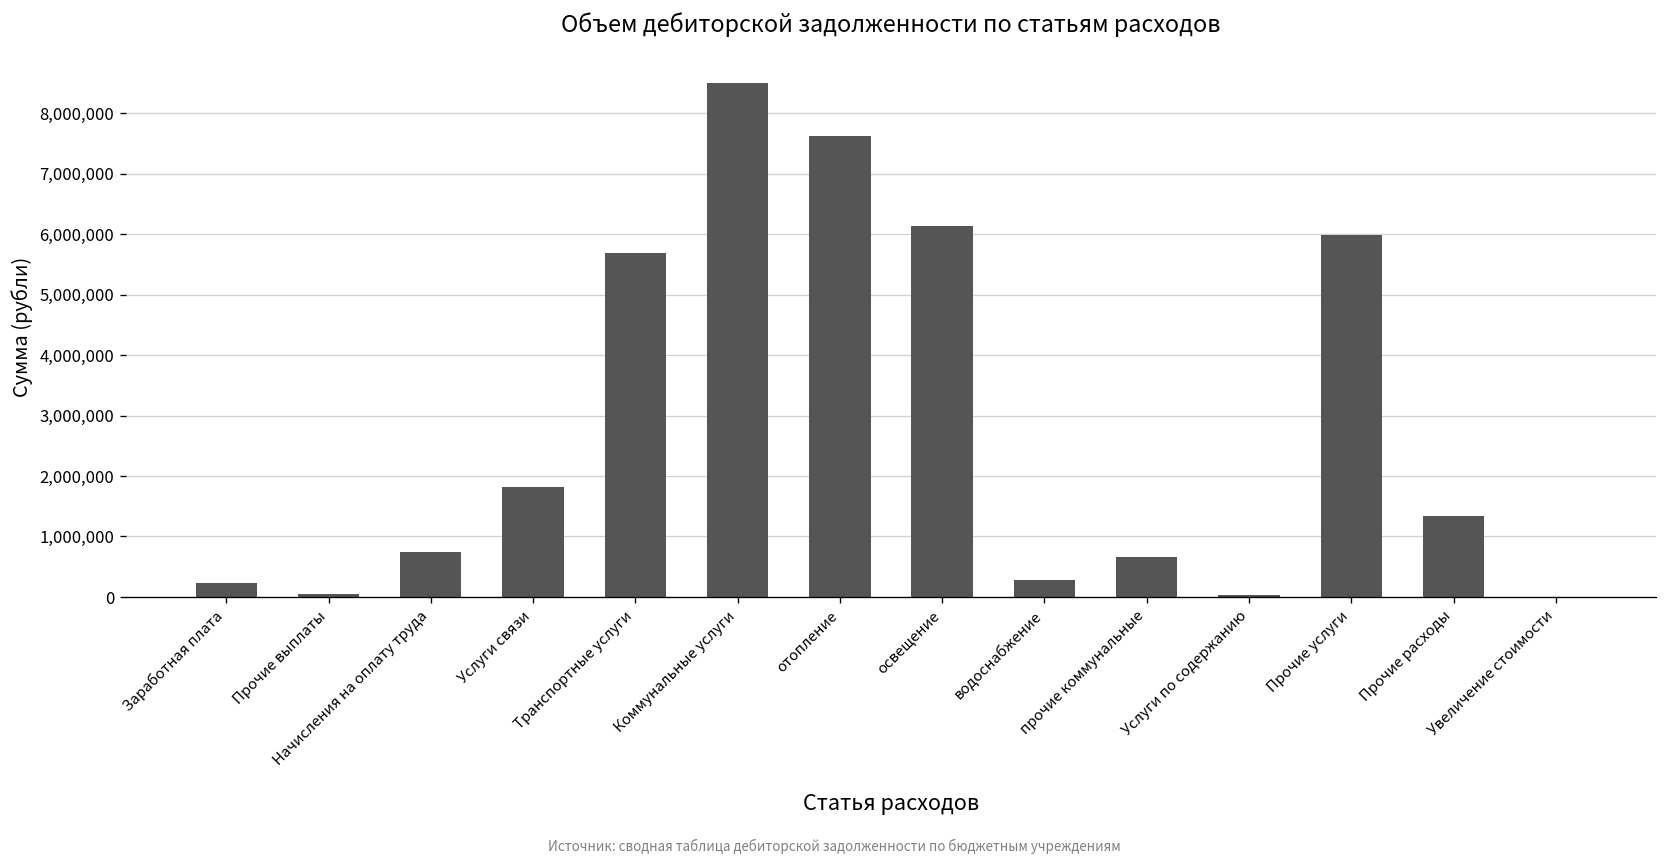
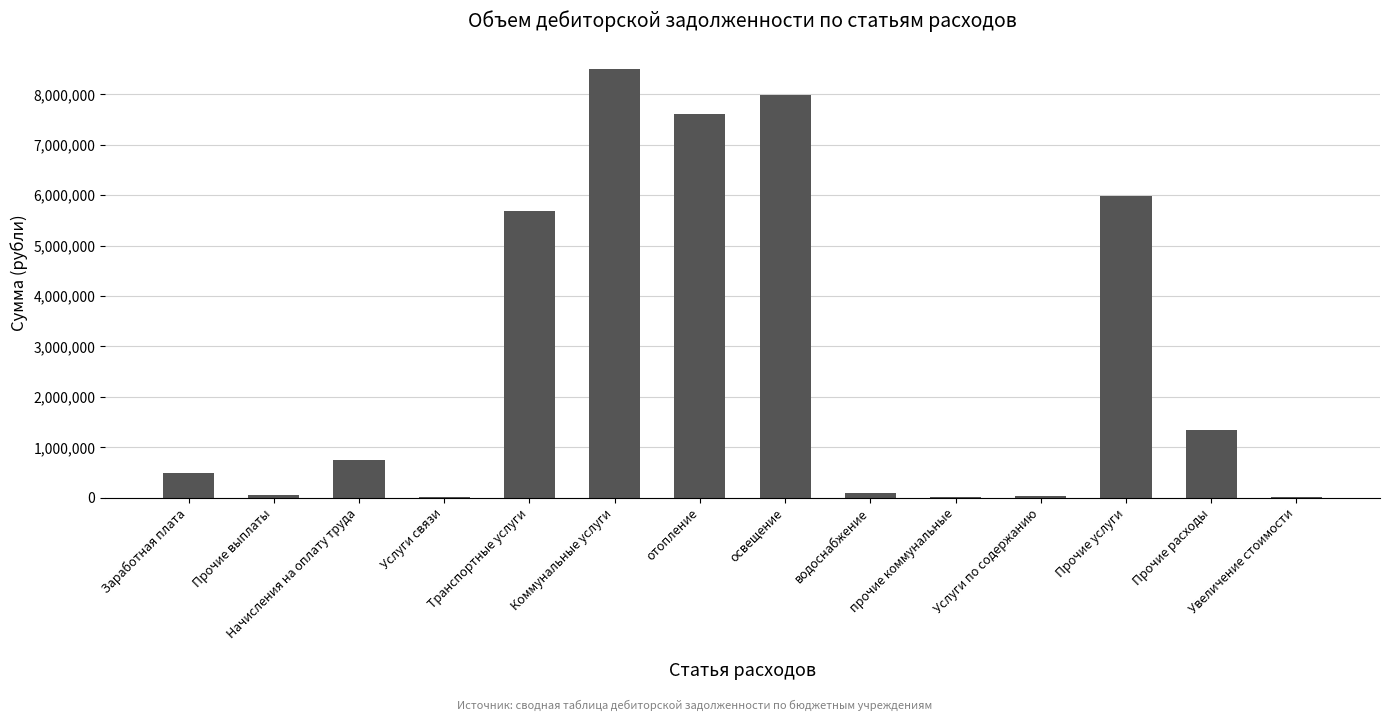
Заработная плата: 200,000 -> 500,000
Услуги связи: 1,800,000 -> 0
освещение: 6,100,000 -> 8,000,000
водоснабжение: 300,000 -> 100,000
прочие коммунальные: 700,000 -> 0
